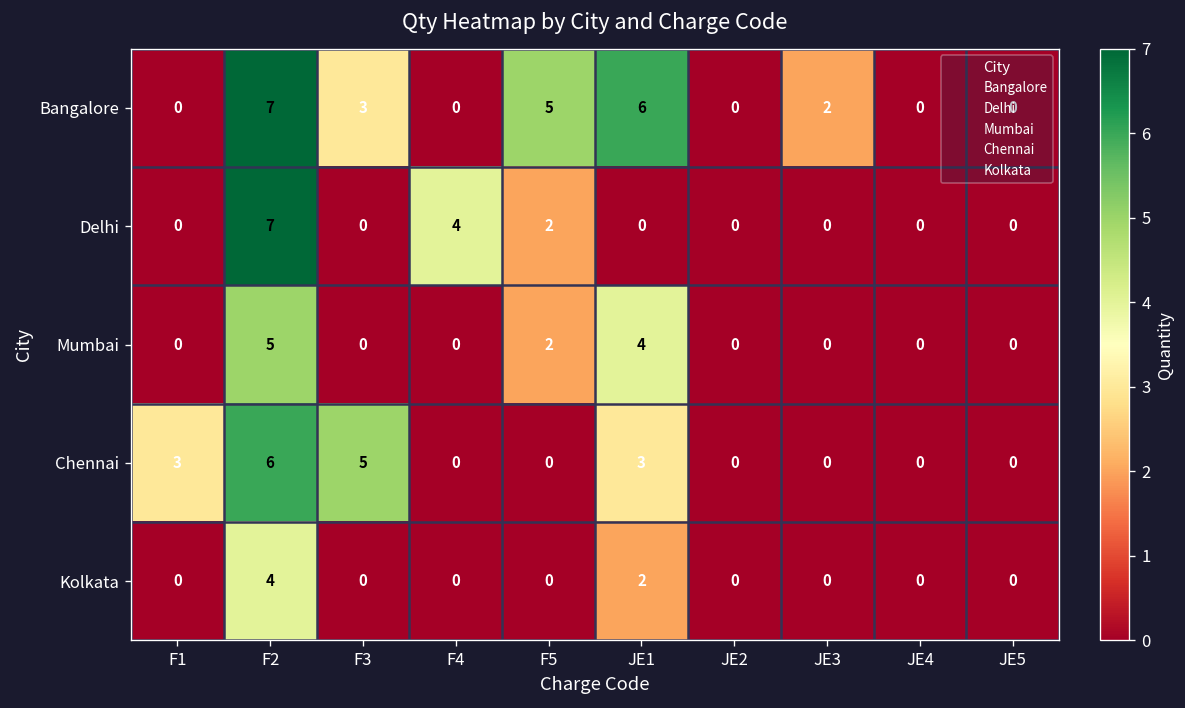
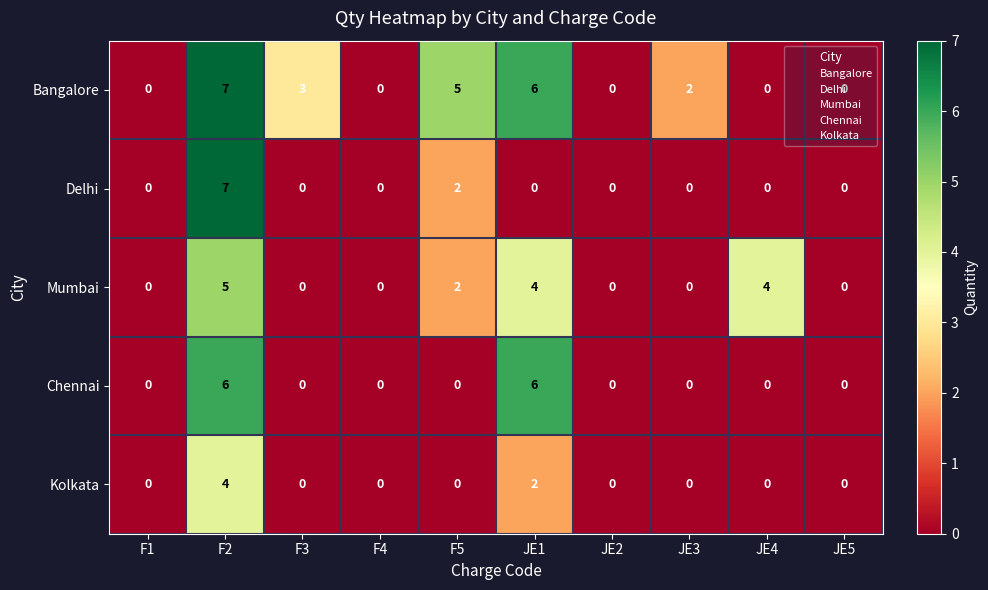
Delhi, F4: 4 -> 0
Mumbai, JE4: 0 -> 4
Chennai, F1: 3 -> 0
Chennai, F3: 5 -> 0
Chennai, JE1: 3 -> 6
